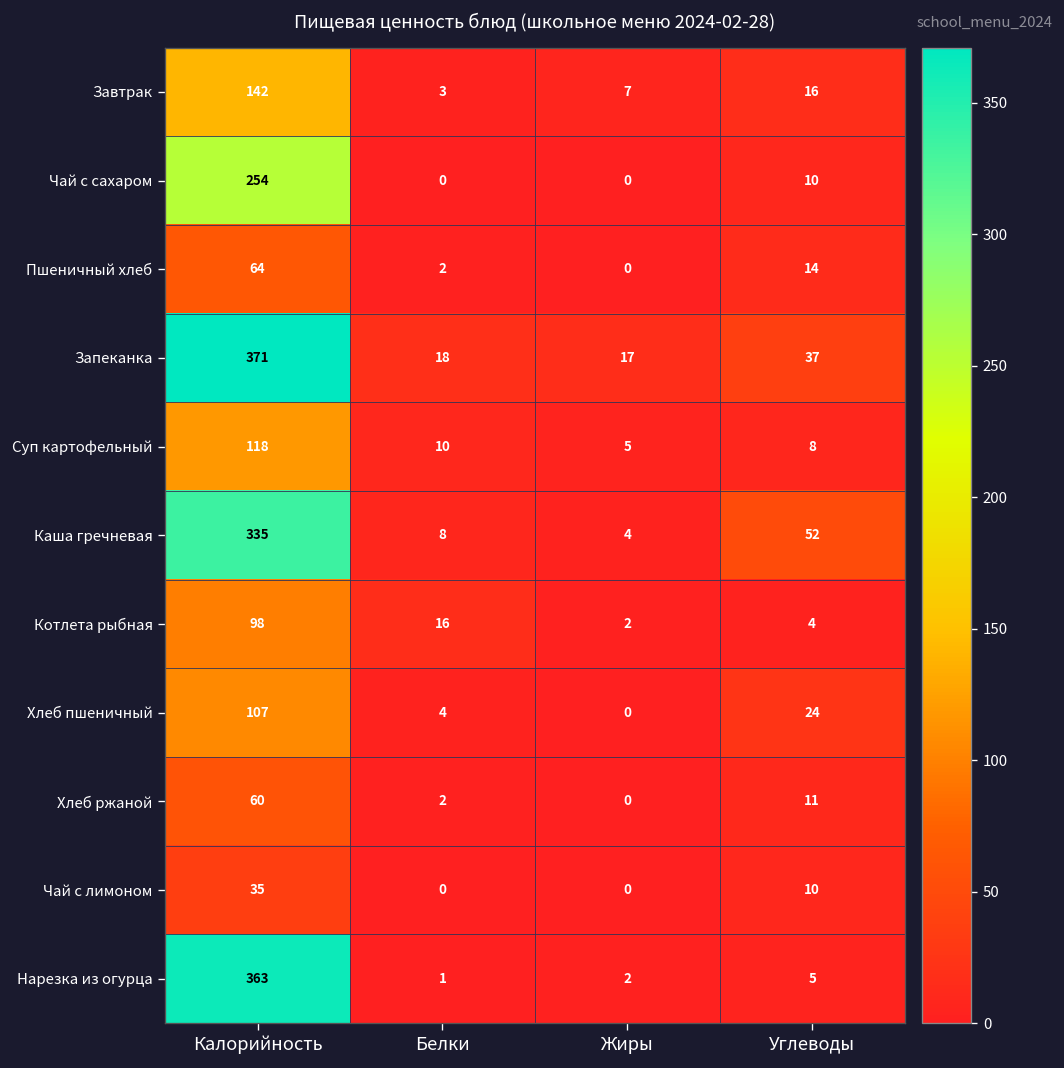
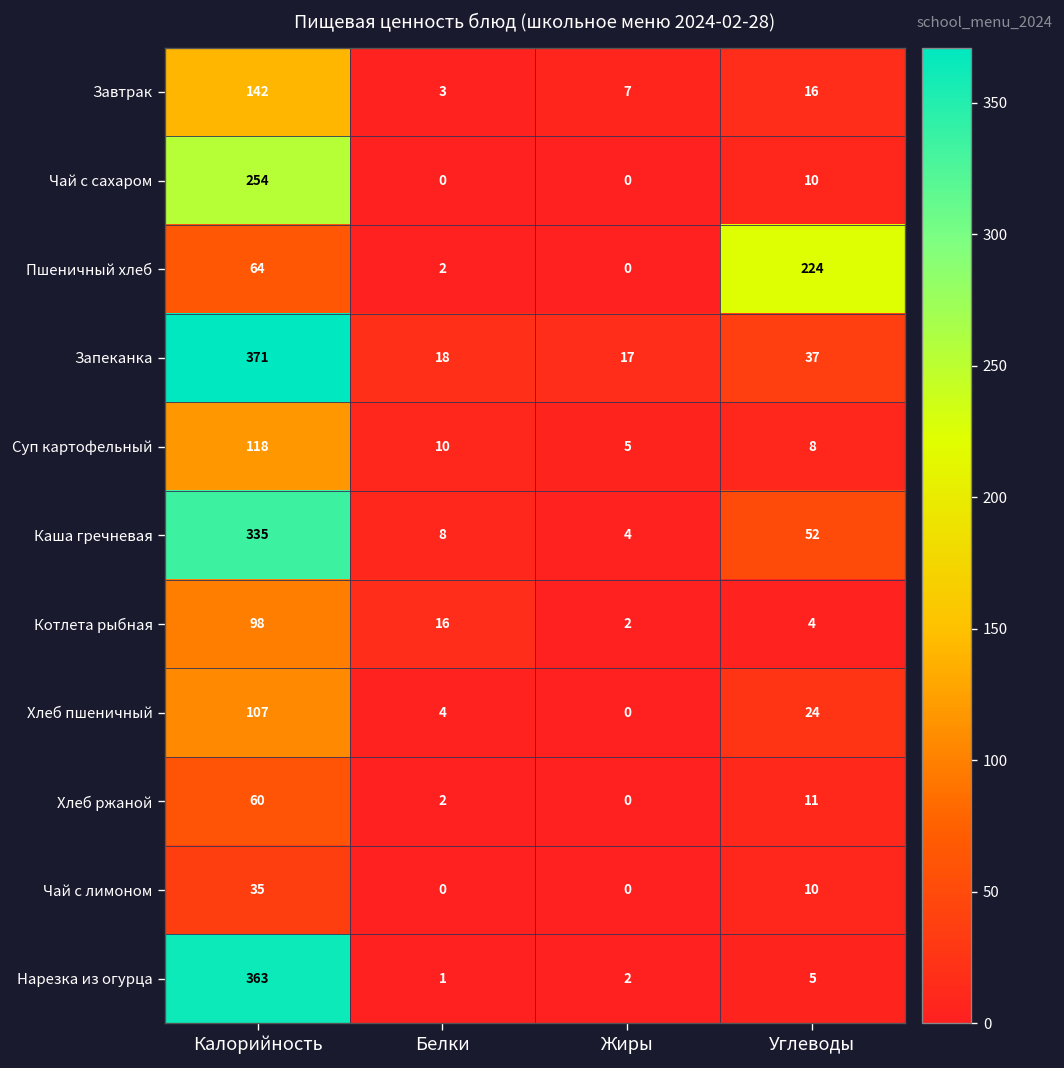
Пшеничный хлеб, Углеводы: 14 -> 224
